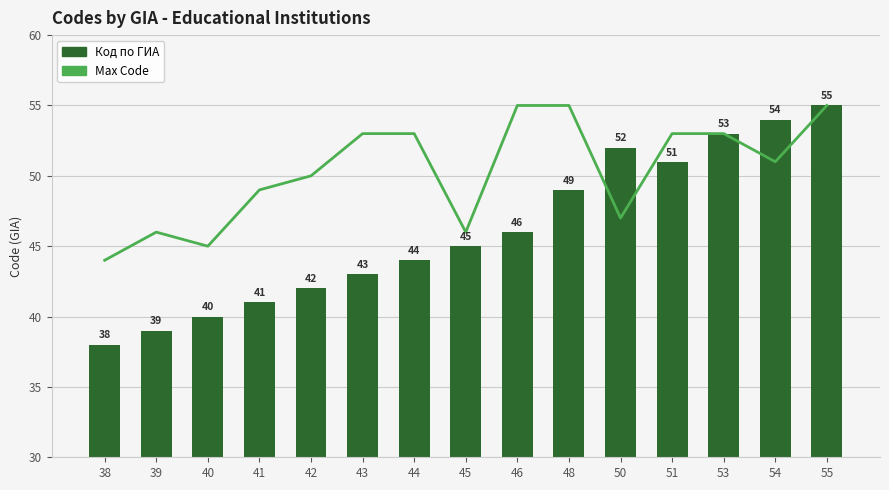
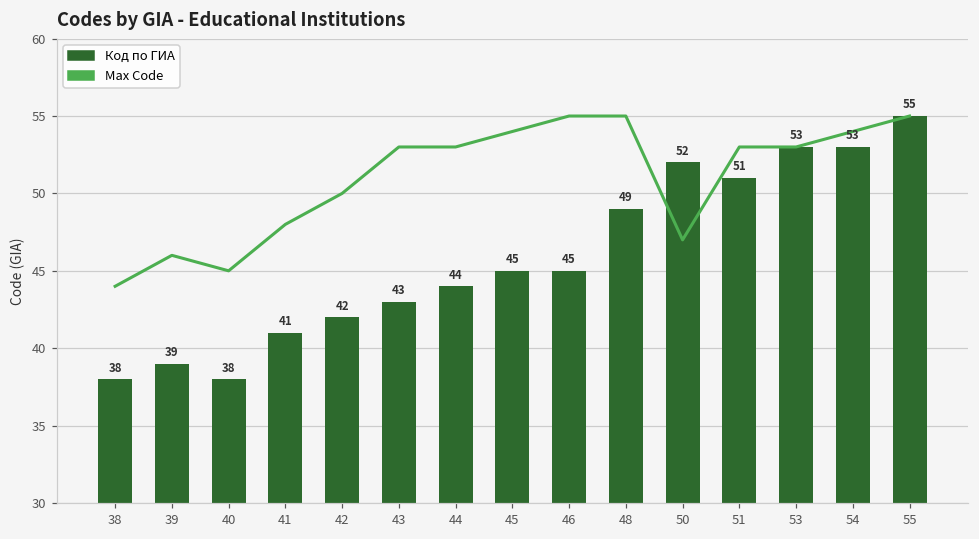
Код по ГИА, 40: 40 -> 38
Max Code, 41: 49 -> 48
Max Code, 45: 46 -> 54
Код по ГИА, 46: 46 -> 45
Max Code, 54: 51 -> 54
Код по ГИА, 54: 54 -> 53
